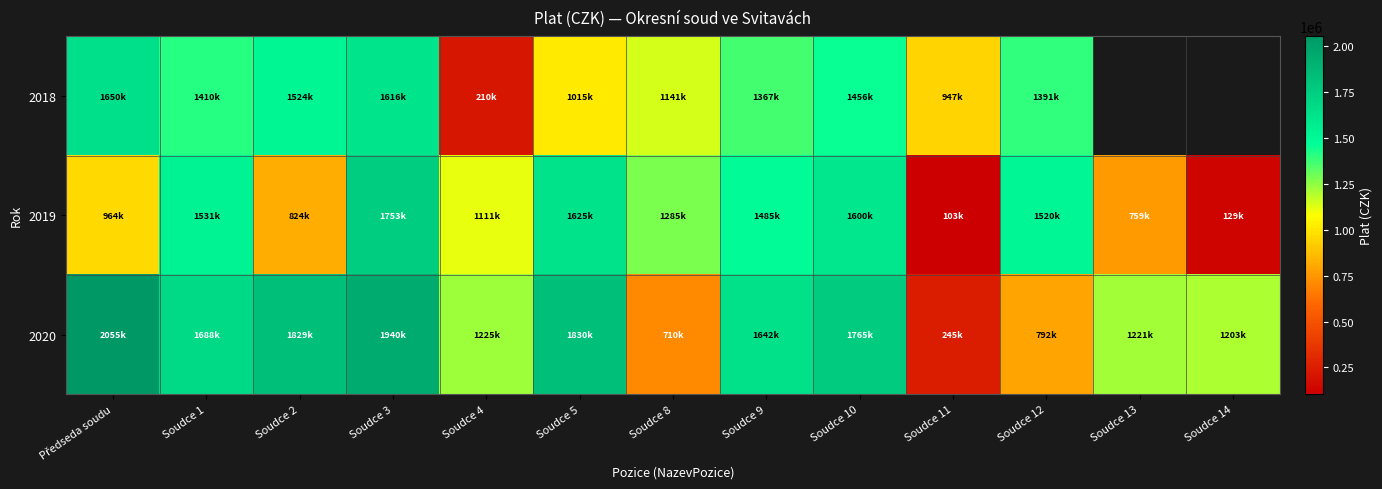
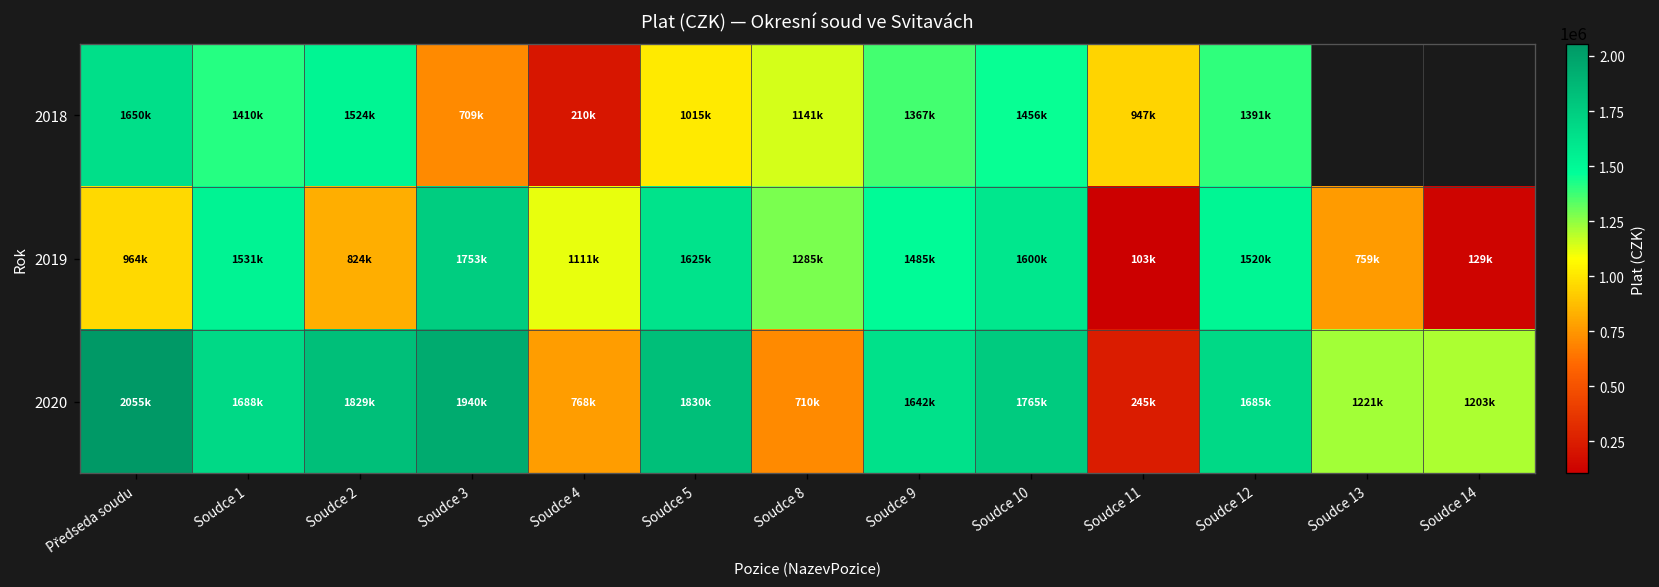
2018, Soudce 3: 1616k -> 709k
2020, Soudce 4: 1225k -> 768k
2020, Soudce 12: 792k -> 1685k
